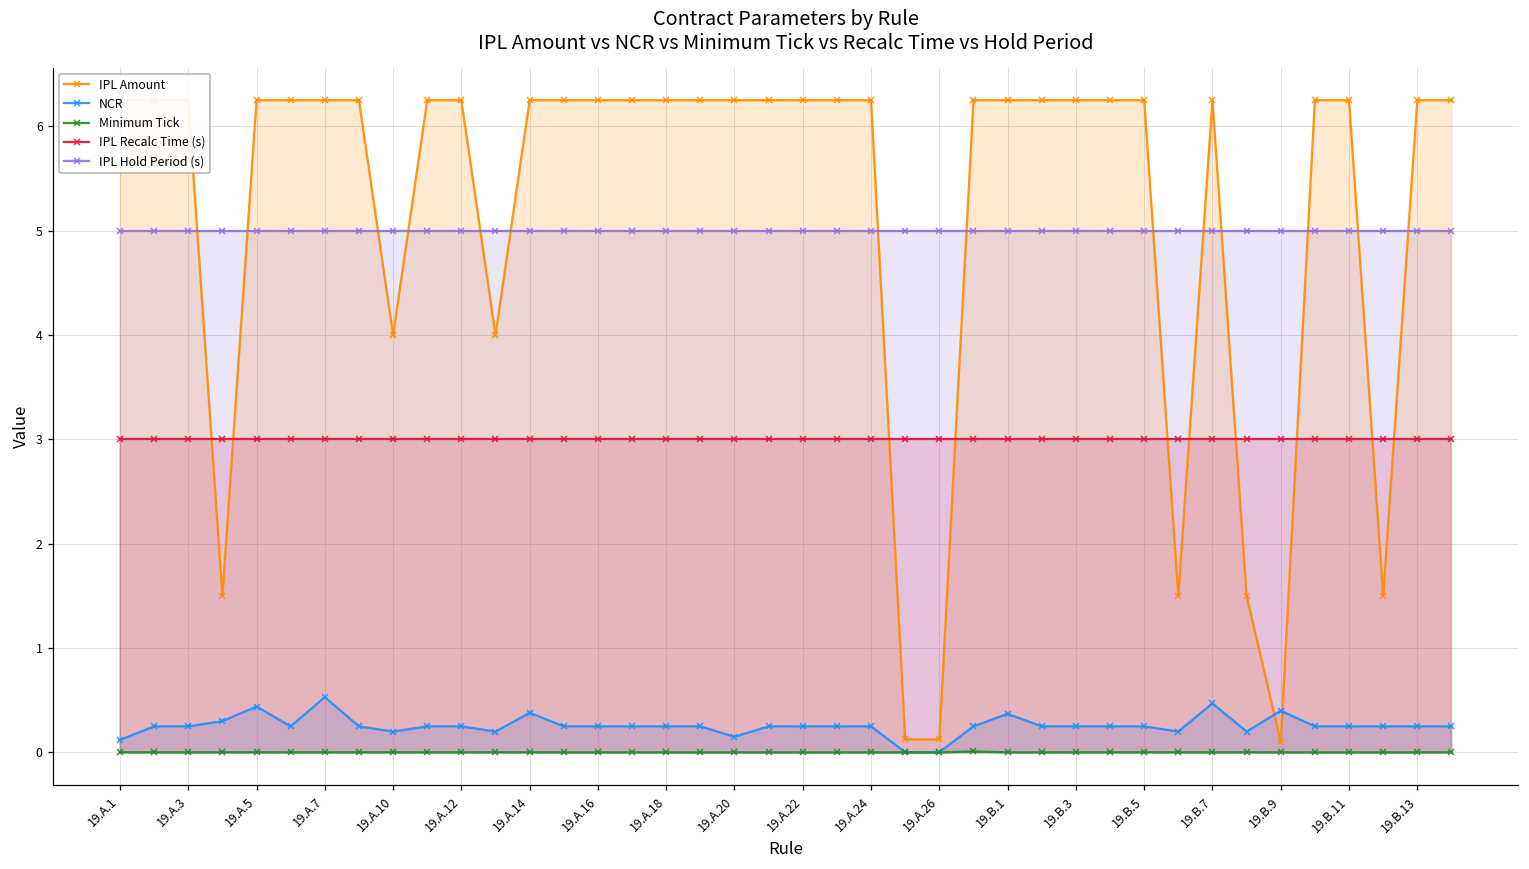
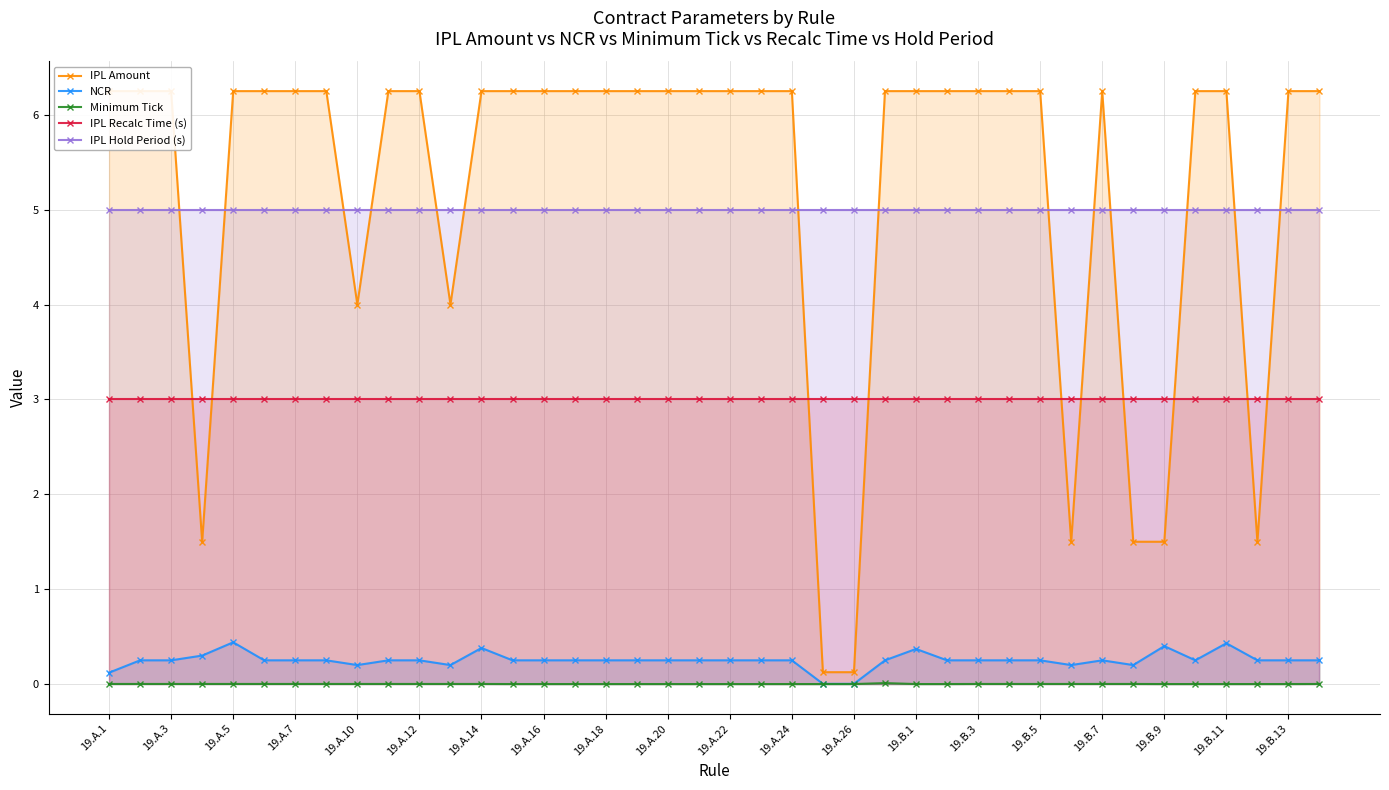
NCR, 19.A.7: 0.5 -> 0.3
NCR, 19.A.20: 0.2 -> 0.3
NCR, 19.B.7: 0.5 -> 0.3
IPL Amount, 19.B.9: 0.1 -> 1.5
NCR, 19.B.11: 0.3 -> 0.4
